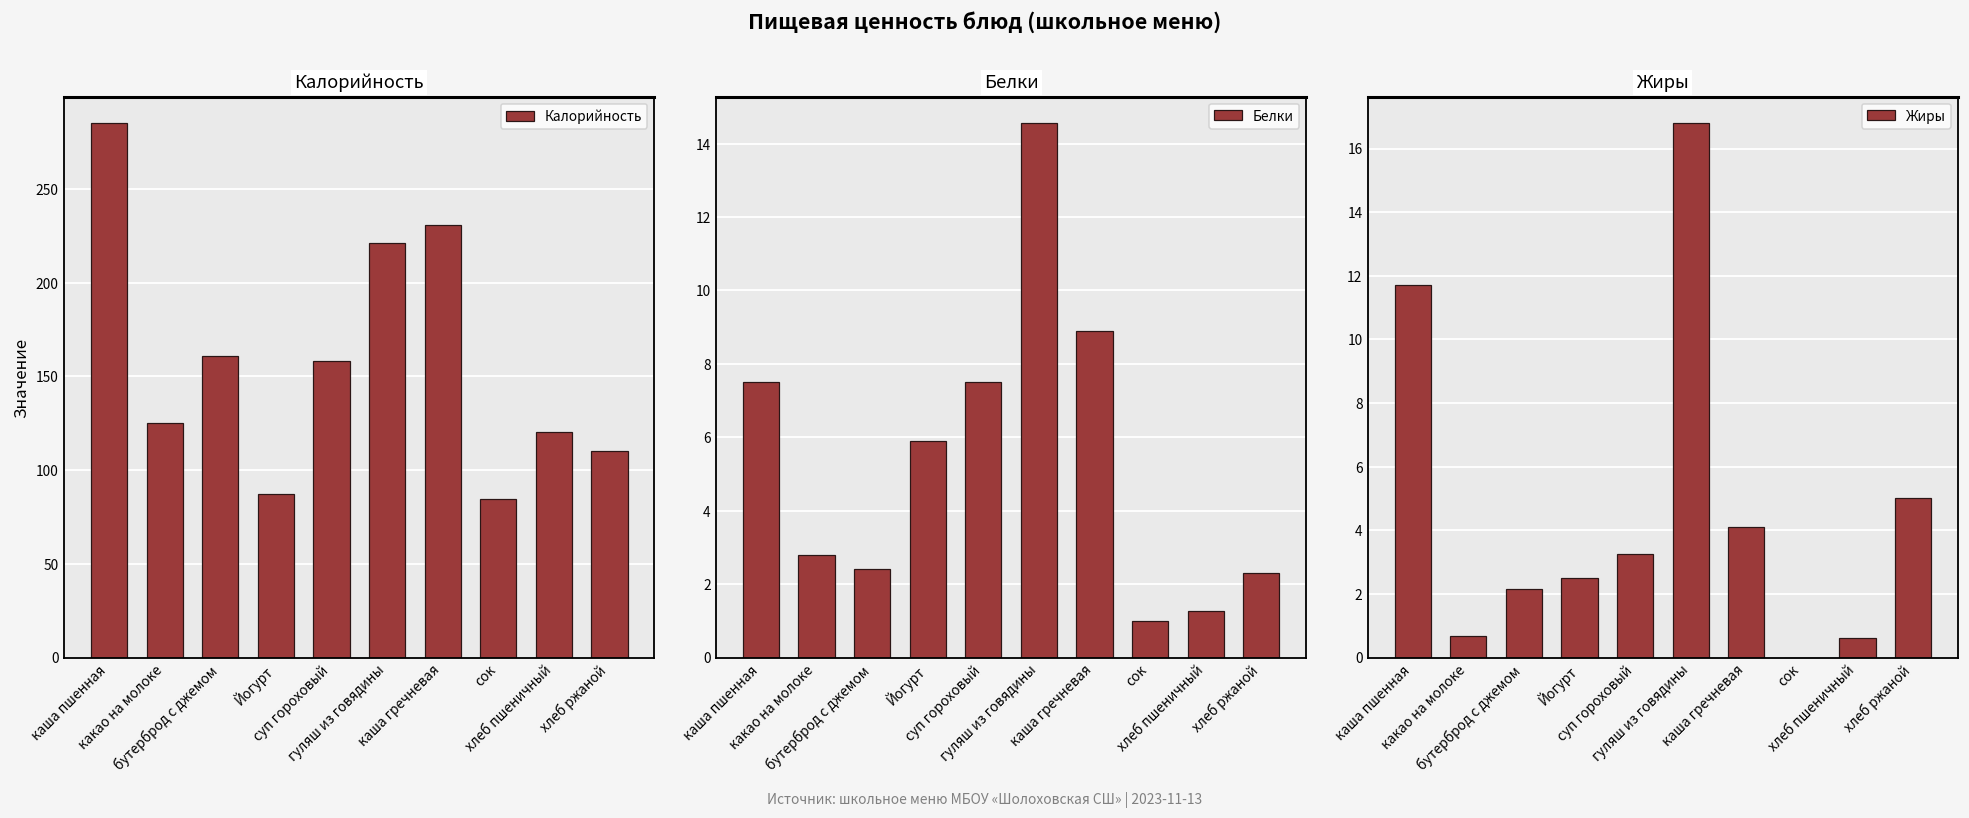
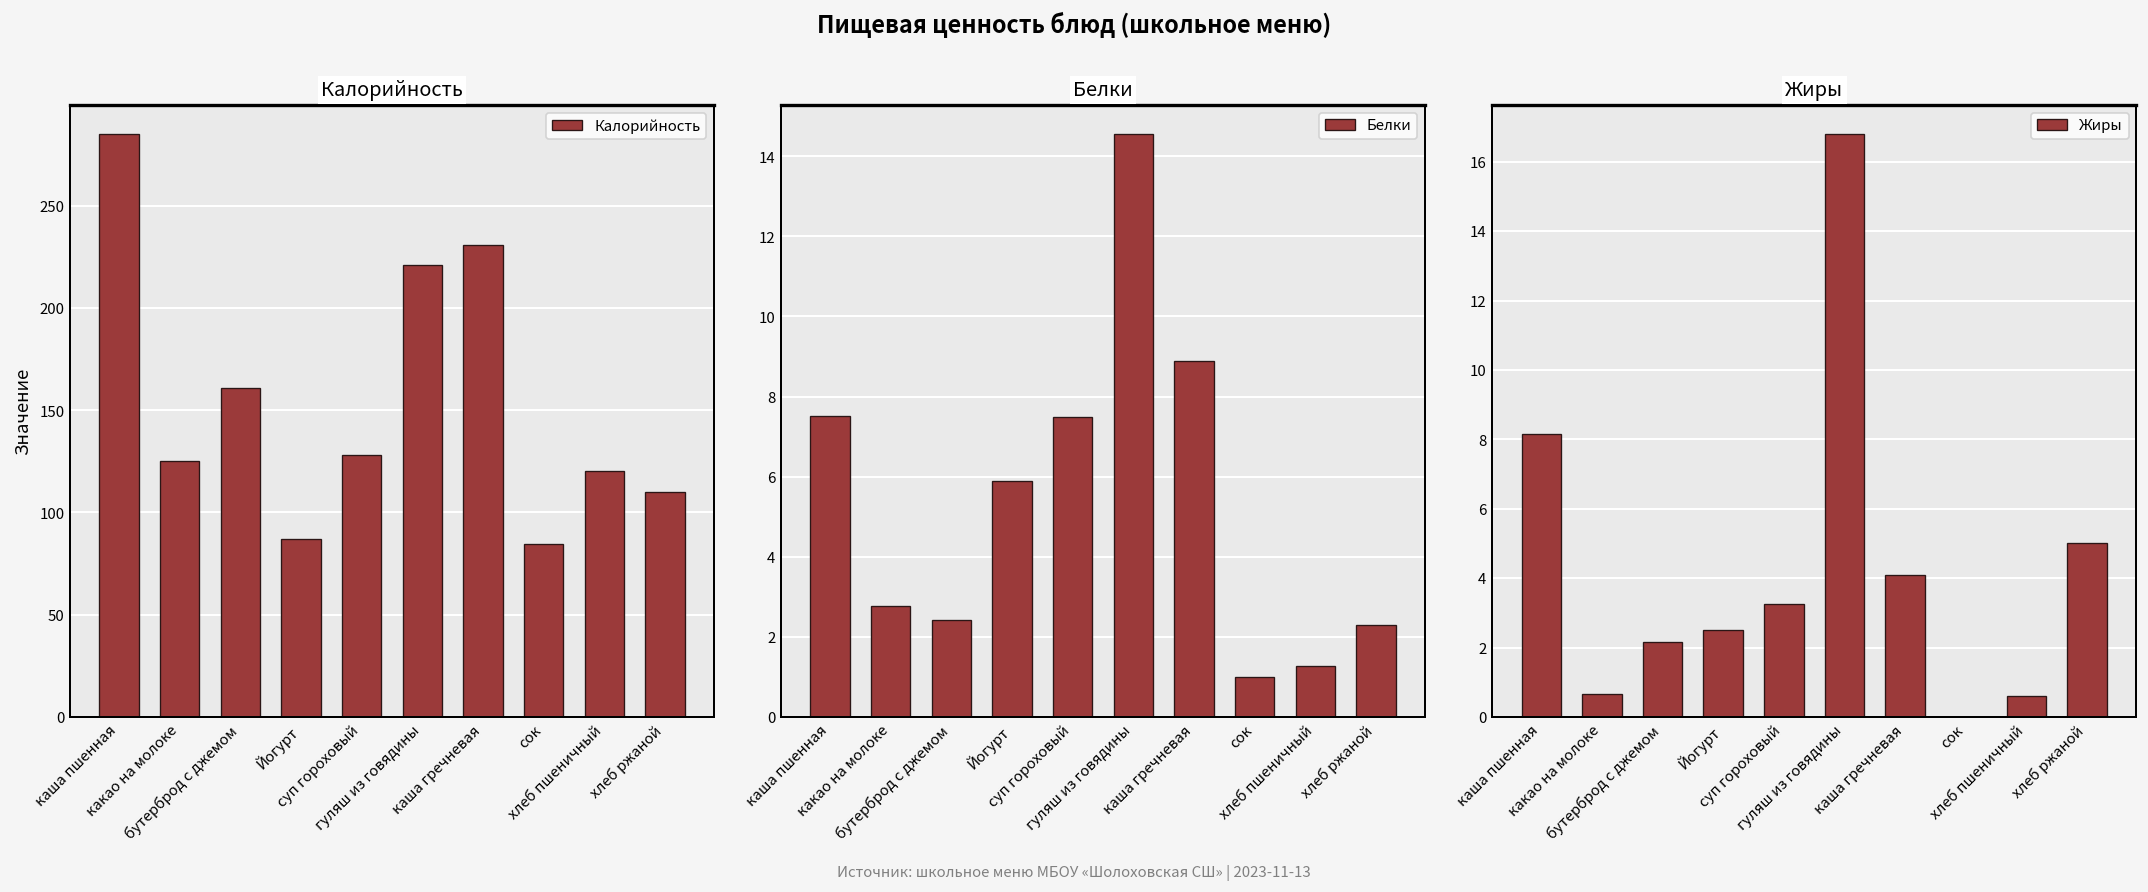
Калорийность, суп гороховый: 158 -> 128
Жиры, каша пшенная: 11.7 -> 8.2
